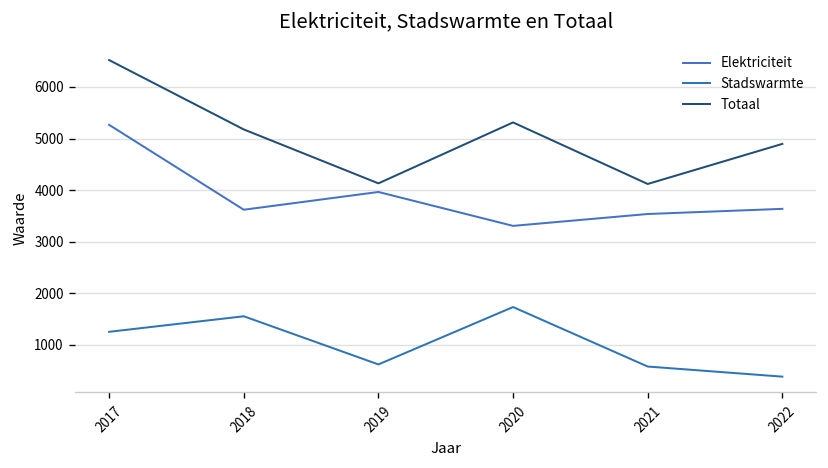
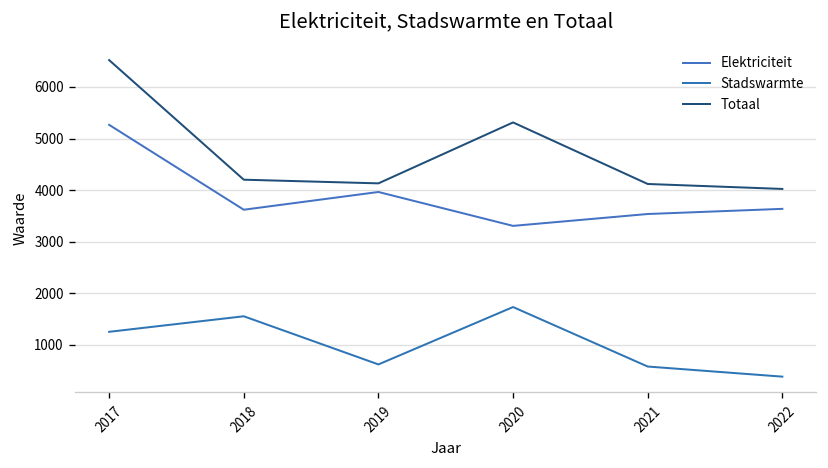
Totaal, 2018: 5200 -> 4200
Totaal, 2022: 4900 -> 4000
